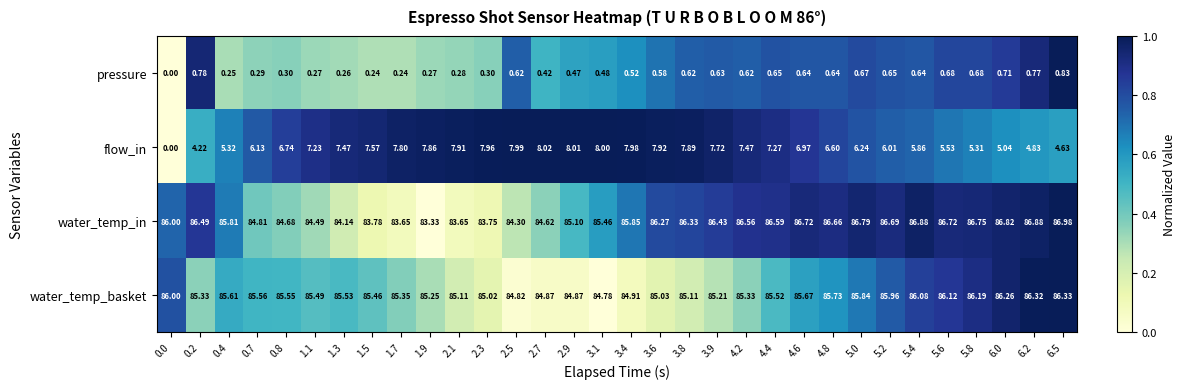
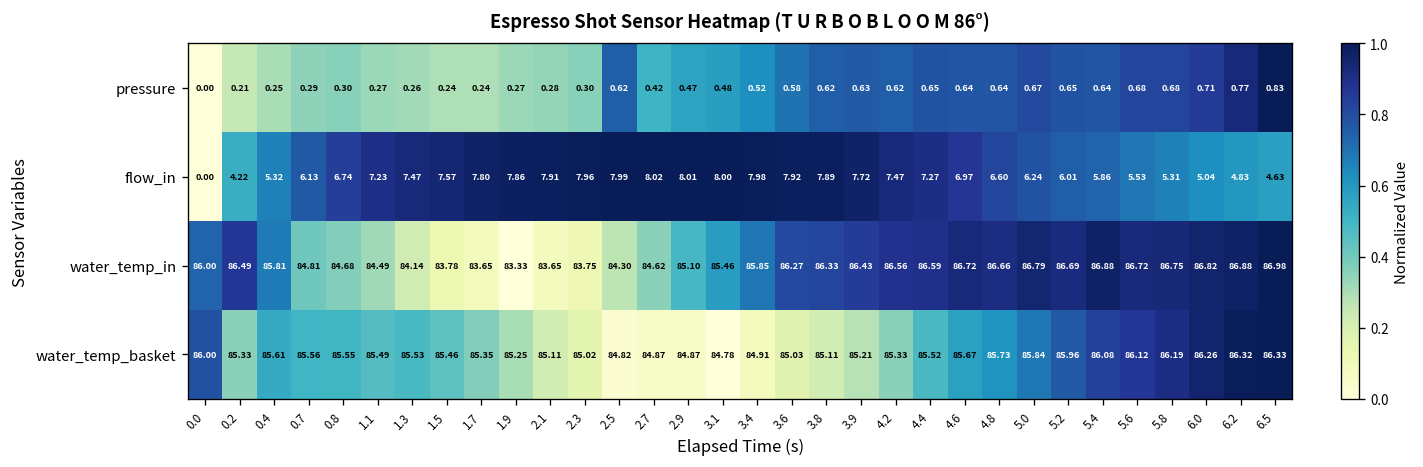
pressure, 0.2: 0.78 -> 0.21
